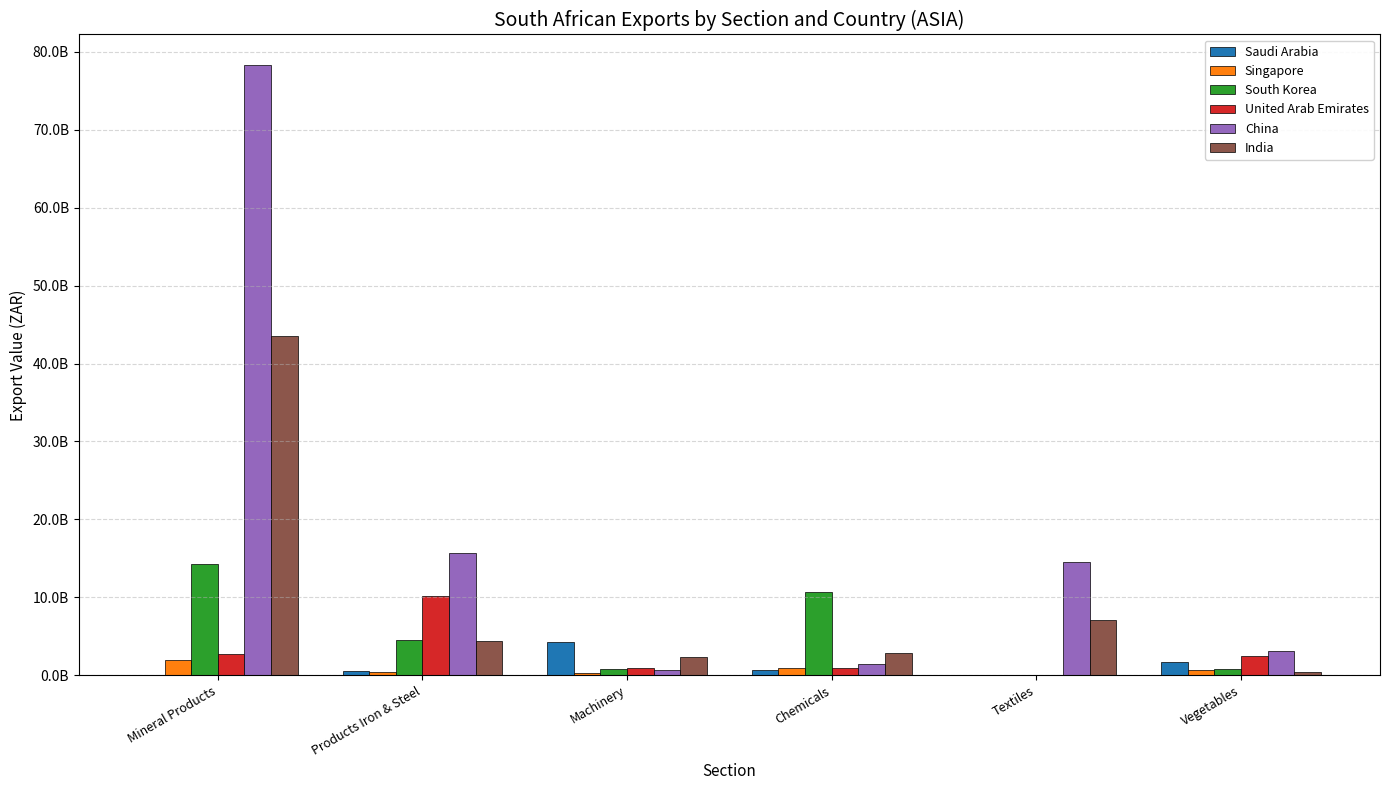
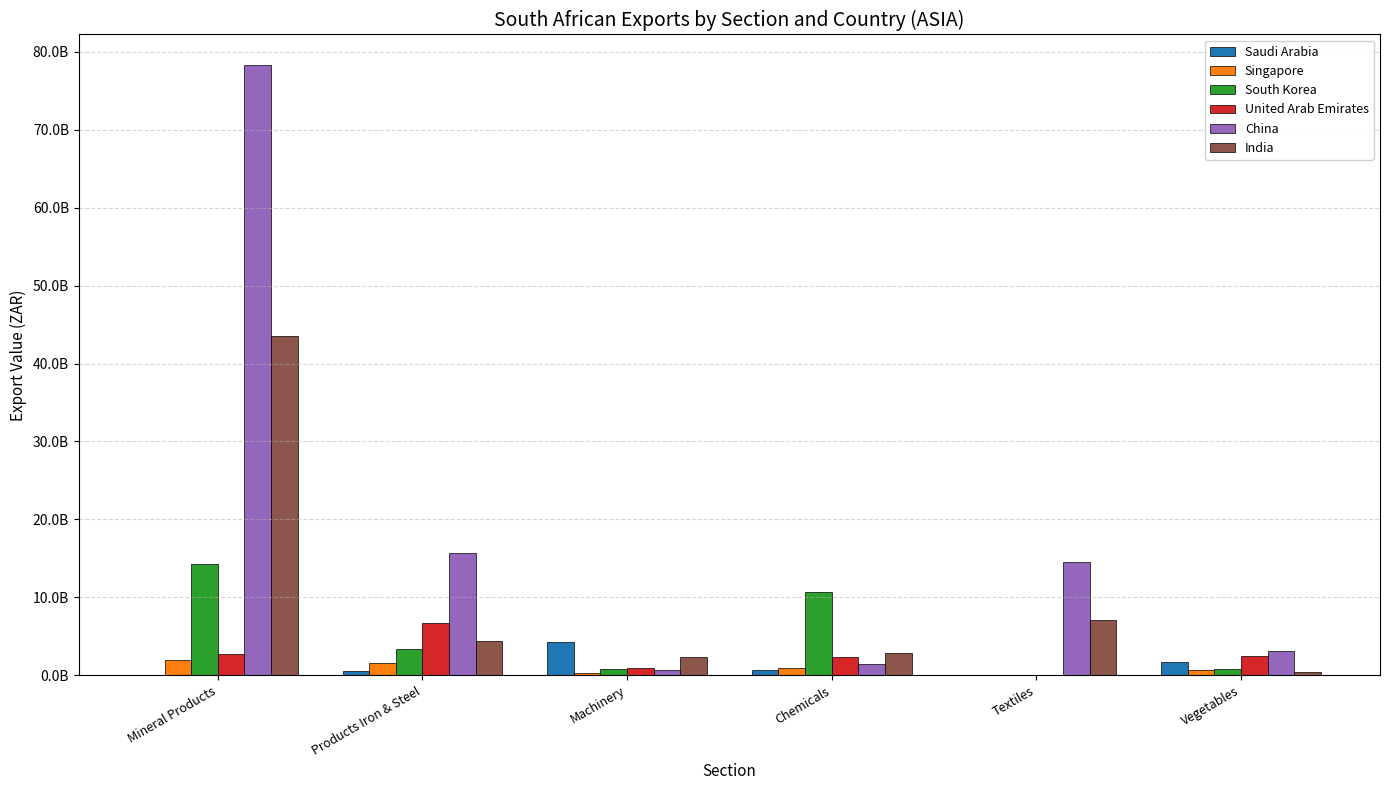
Singapore, Products Iron & Steel: 0 -> 2000000000
South Korea, Products Iron & Steel: 5000000000 -> 3000000000
United Arab Emirates, Products Iron & Steel: 10000000000 -> 7000000000
United Arab Emirates, Chemicals: 1000000000 -> 2000000000
